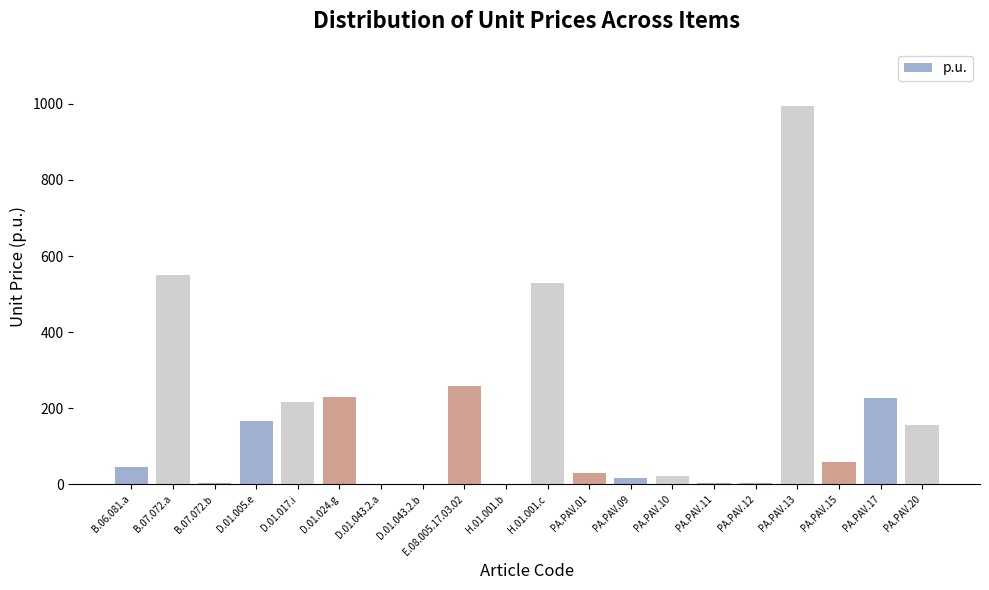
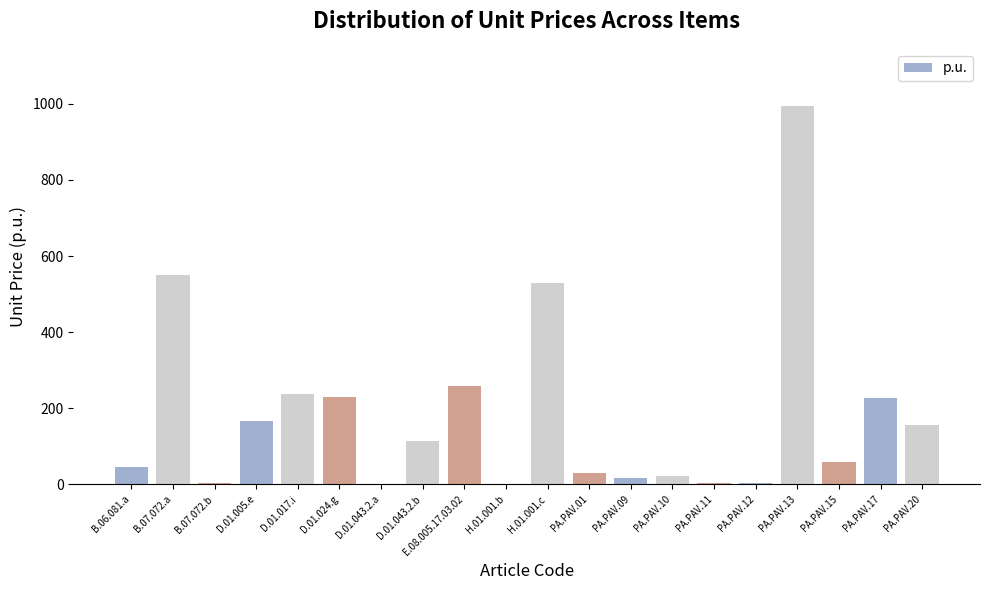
D.01.017.i: 220 -> 240
D.01.043.2.b: 0 -> 110
